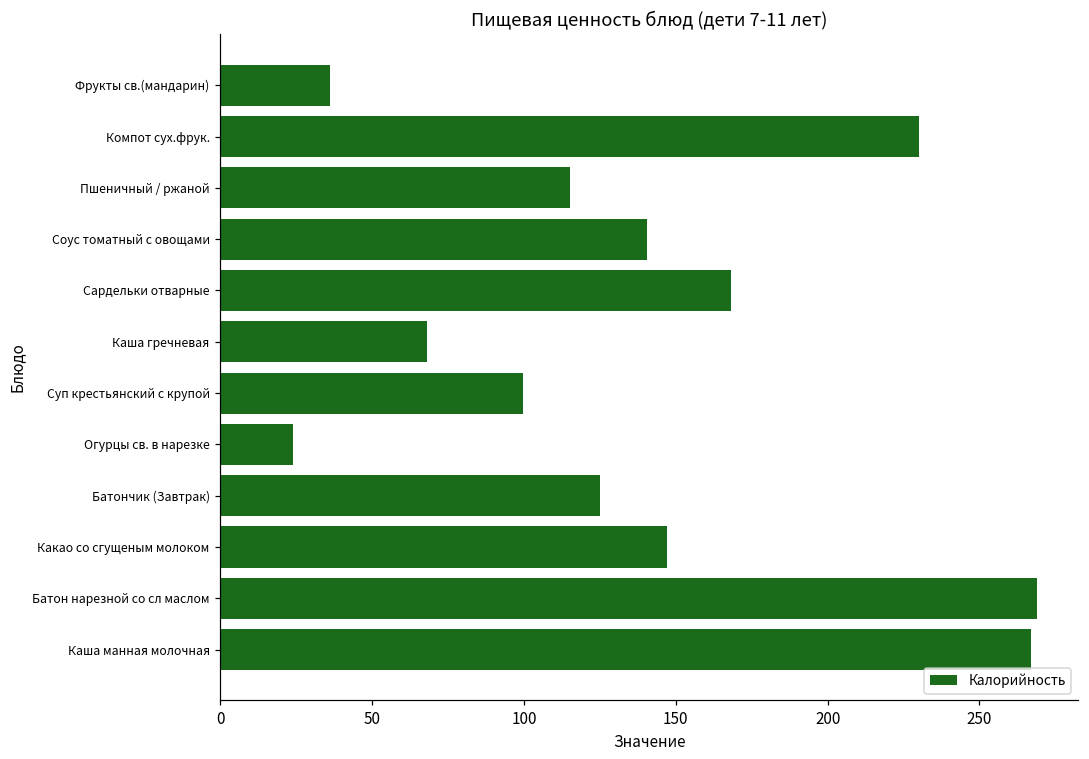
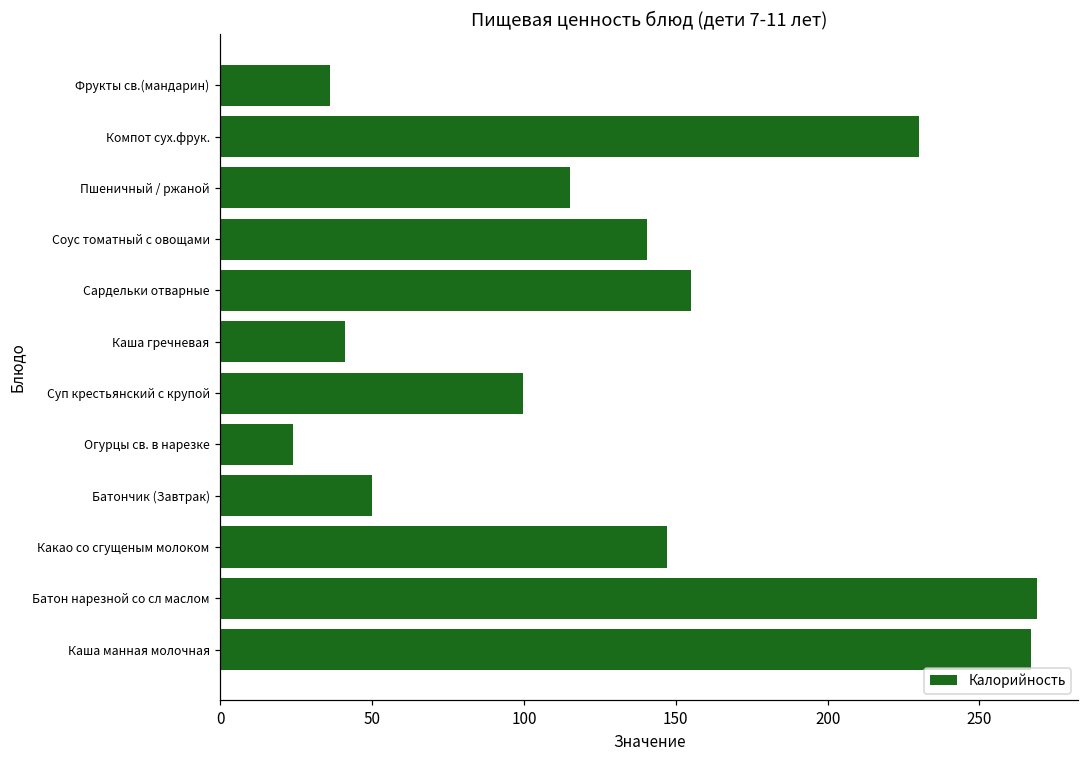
Сардельки отварные: 168 -> 155
Каша гречневая: 68 -> 41
Батончик (Завтрак): 125 -> 50
